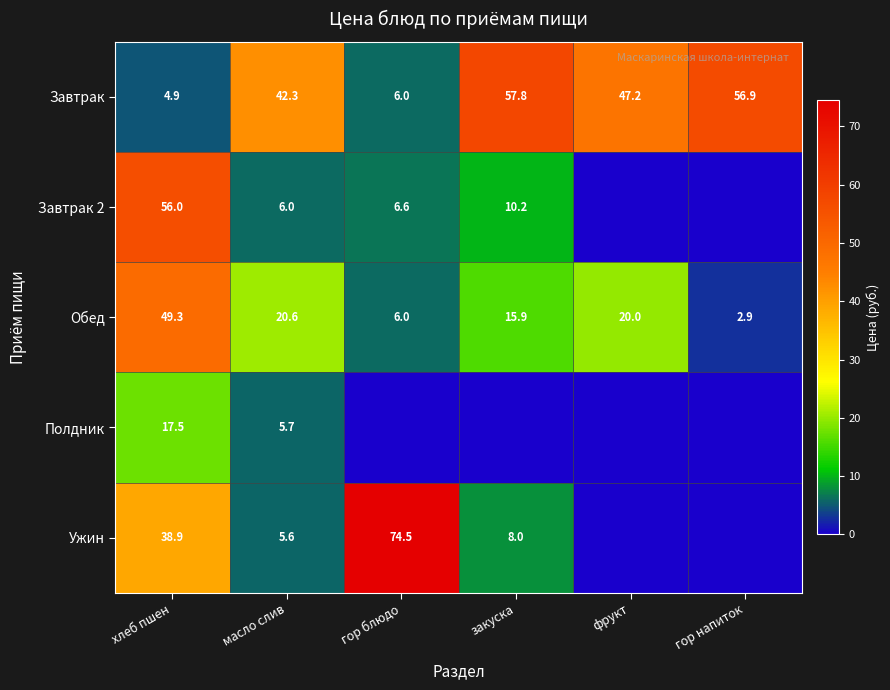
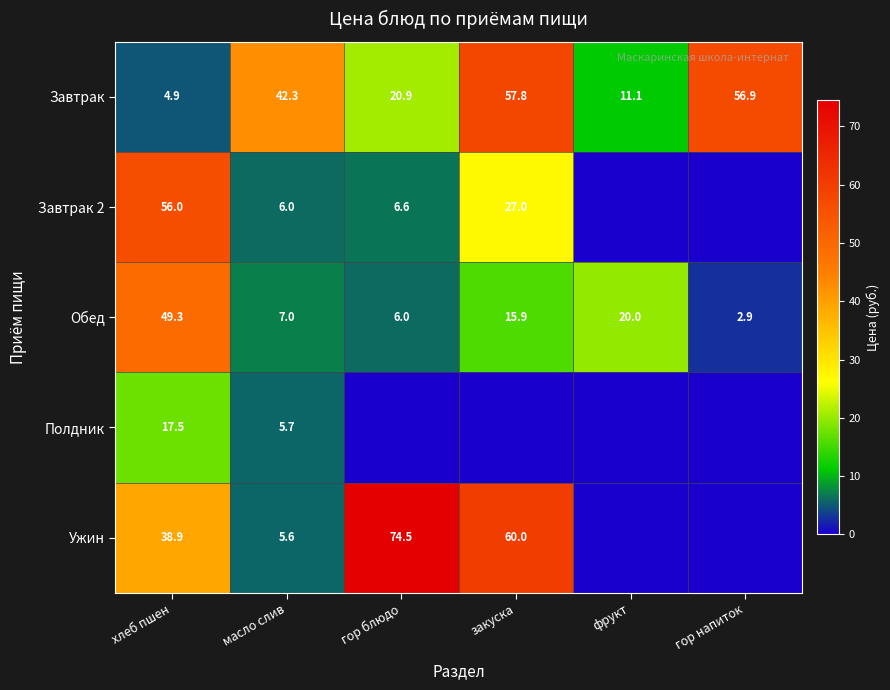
Завтрак, гор блюдо: 6.0 -> 20.9
Завтрак, фрукт: 47.2 -> 11.1
Завтрак 2, закуска: 10.2 -> 27.0
Обед, масло слив: 20.6 -> 7.0
Ужин, закуска: 8.0 -> 60.0
